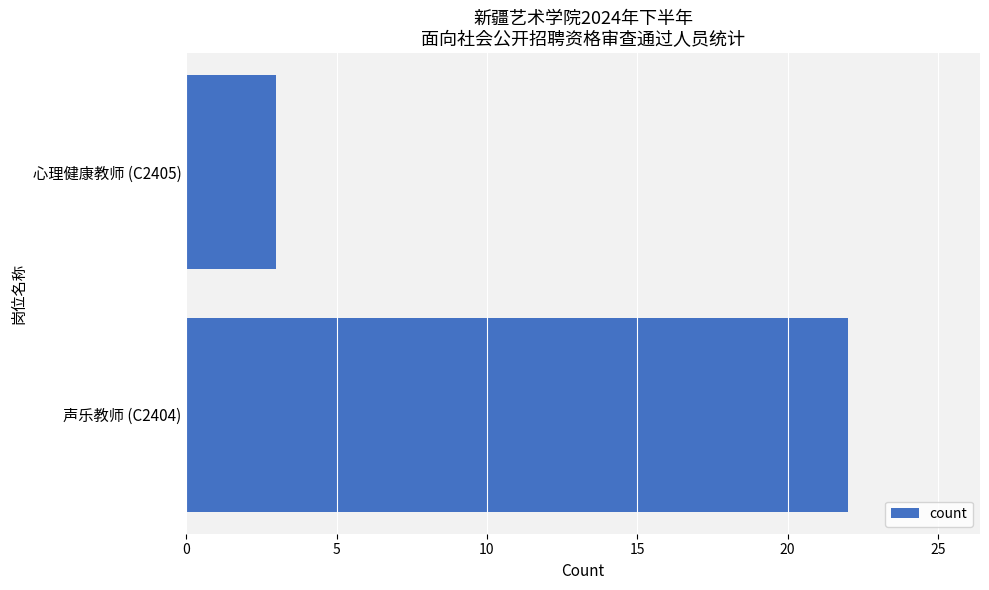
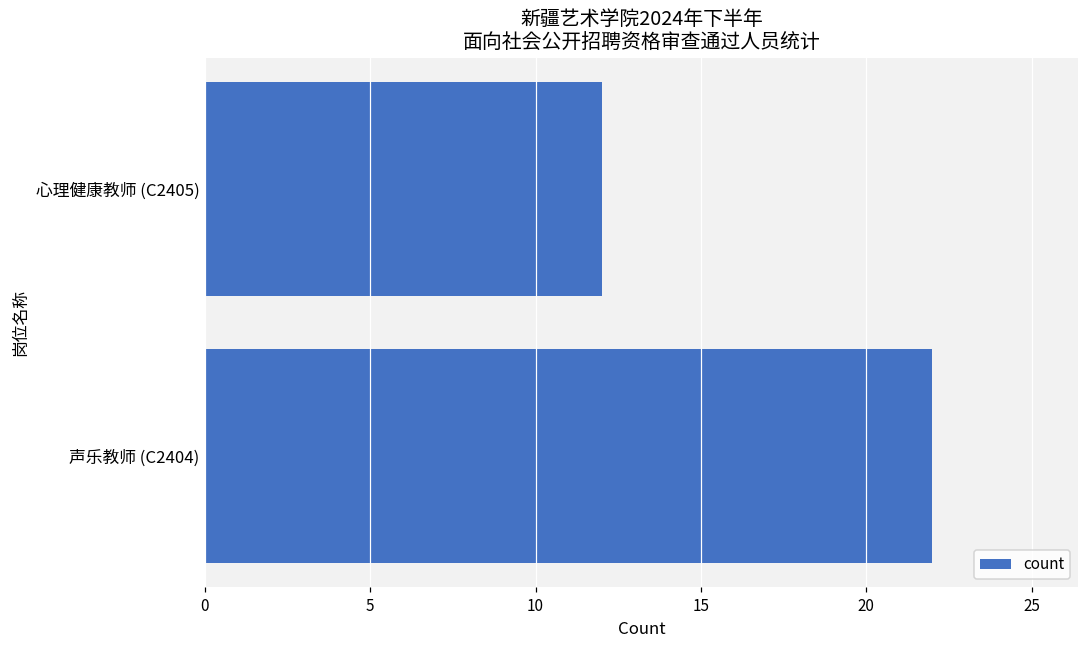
心理健康教师 (C2405): 3 -> 12
